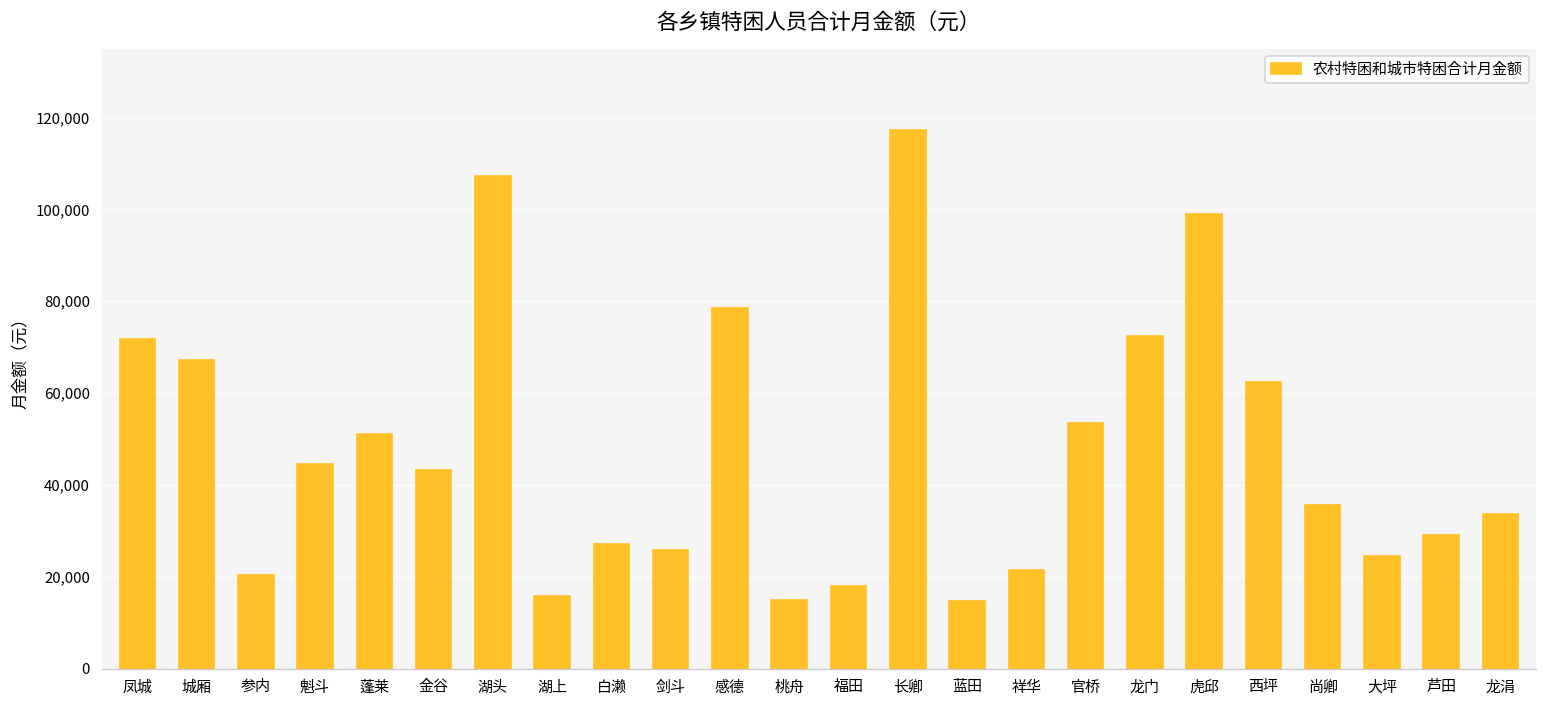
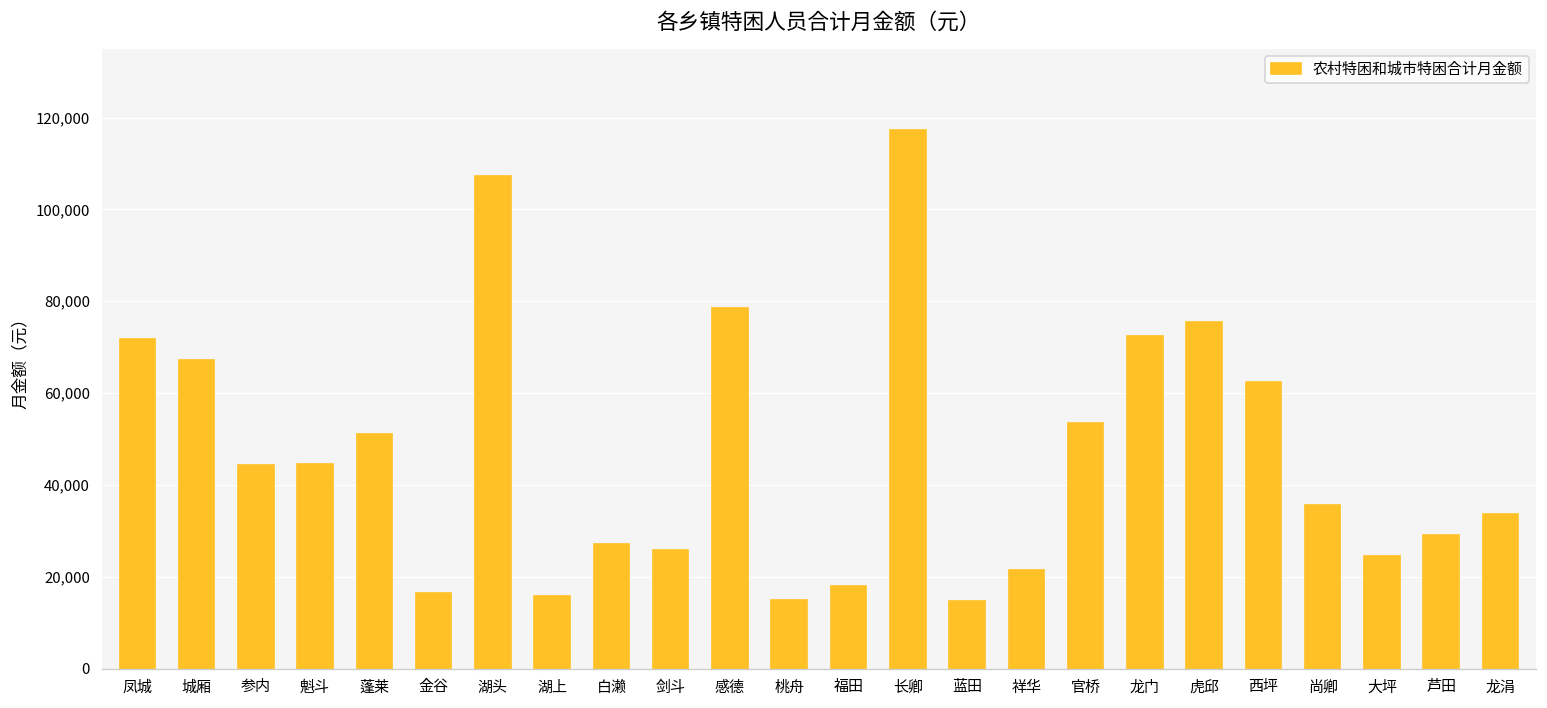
参内: 20,000 -> 44,000
金谷: 43,000 -> 17,000
虎邱: 99,000 -> 76,000
